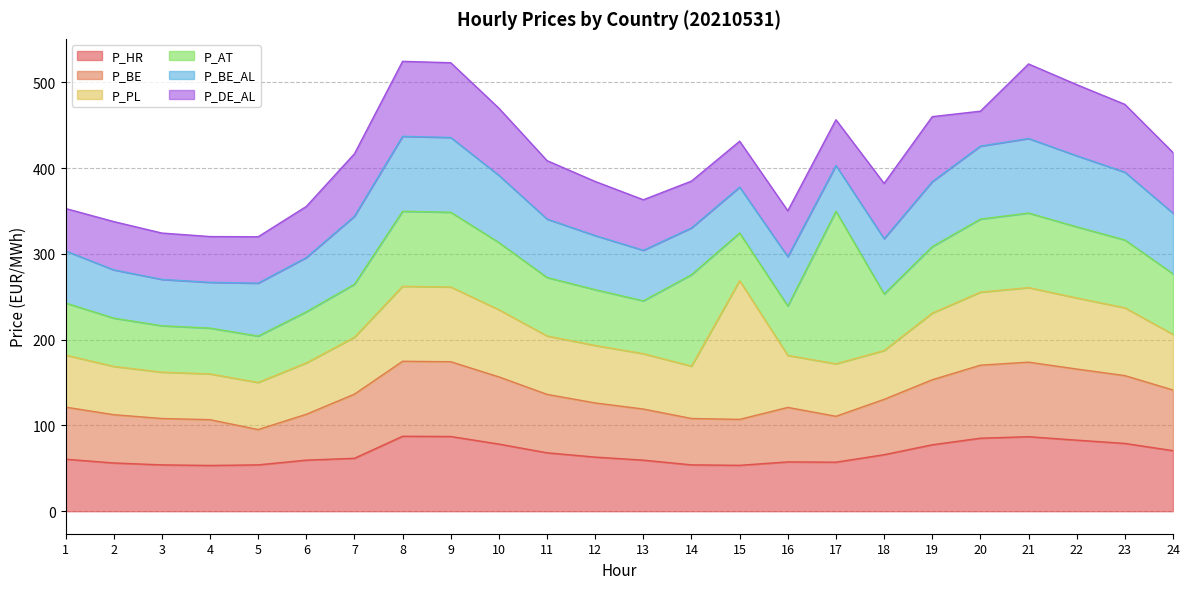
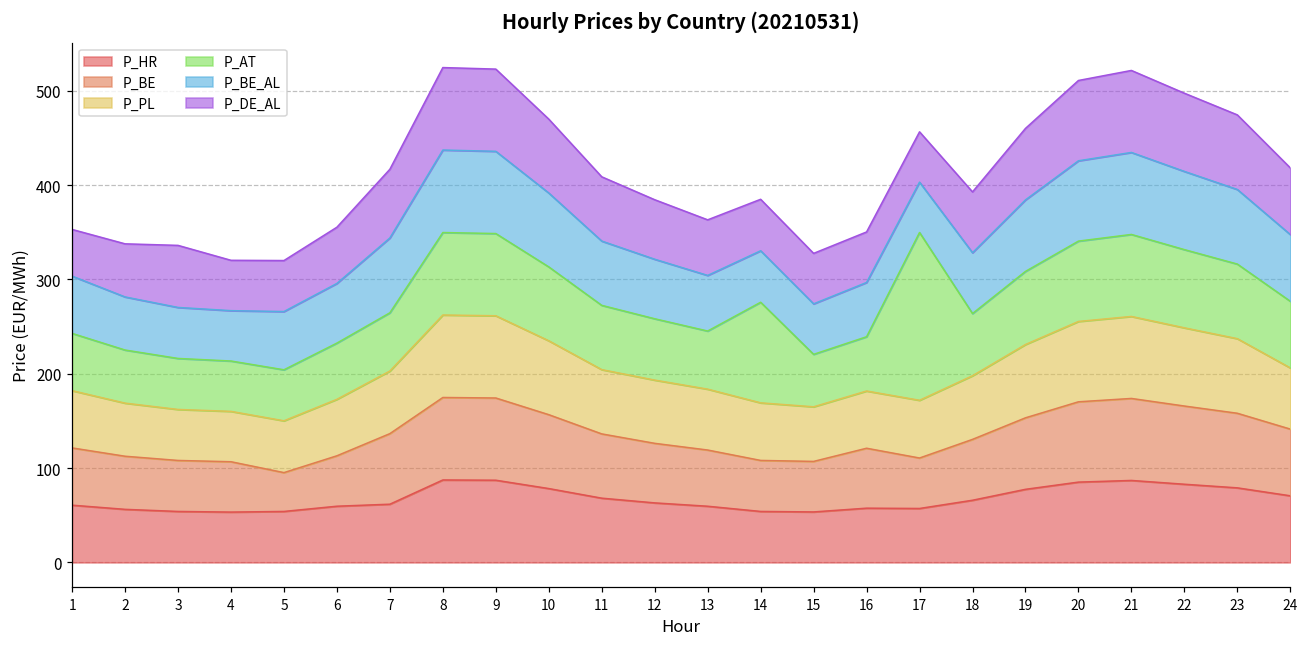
P_DE_AL, 3: 50 -> 70
P_PL, 15: 160 -> 60
P_PL, 18: 60 -> 70
P_DE_AL, 20: 40 -> 90
